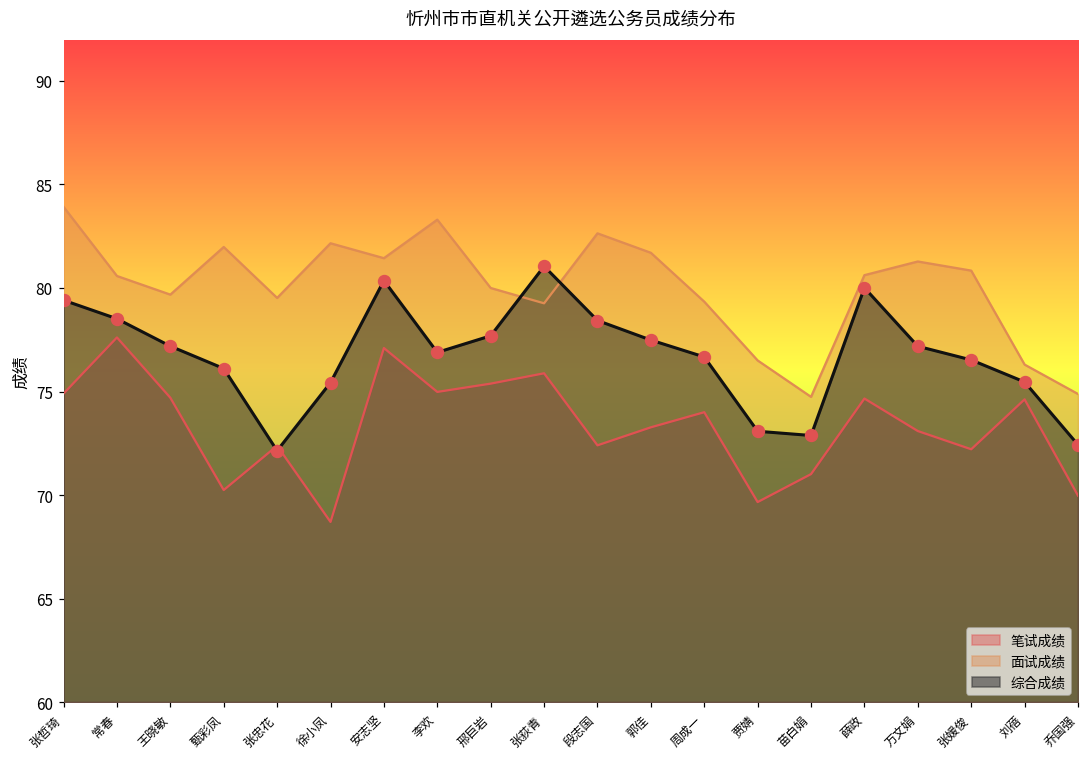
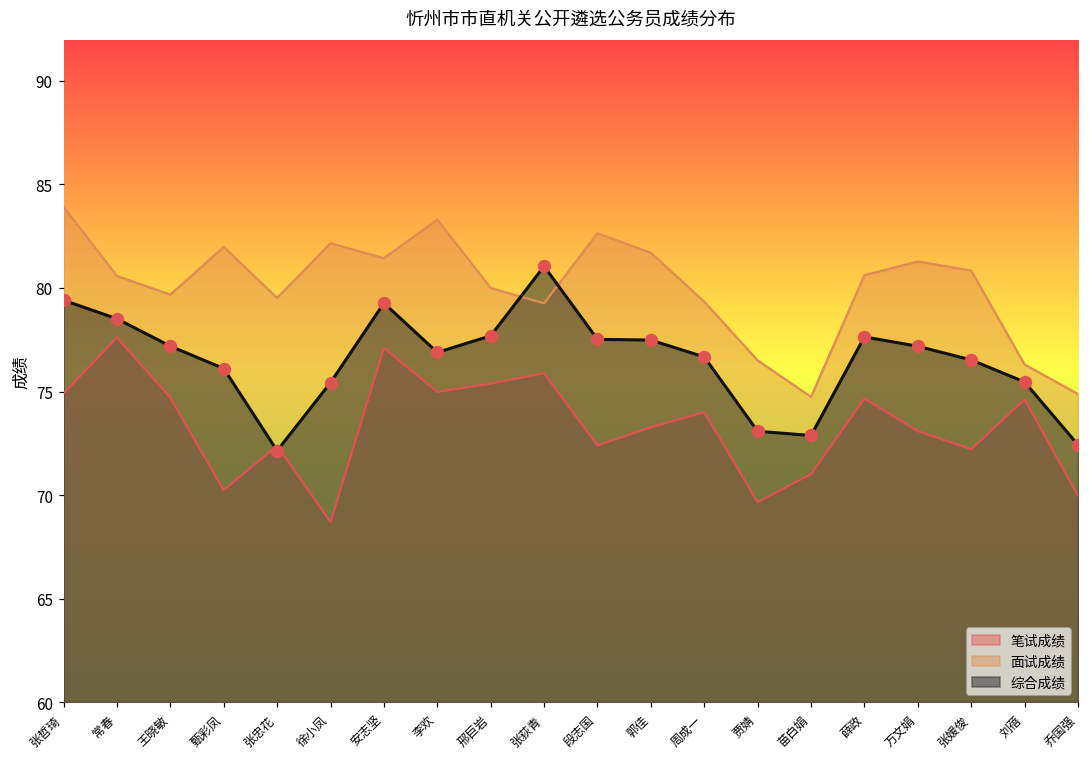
综合成绩, 安志坚: 80.4 -> 79.3
综合成绩, 段志国: 78.4 -> 77.5
综合成绩, 薛政: 80.0 -> 77.6
